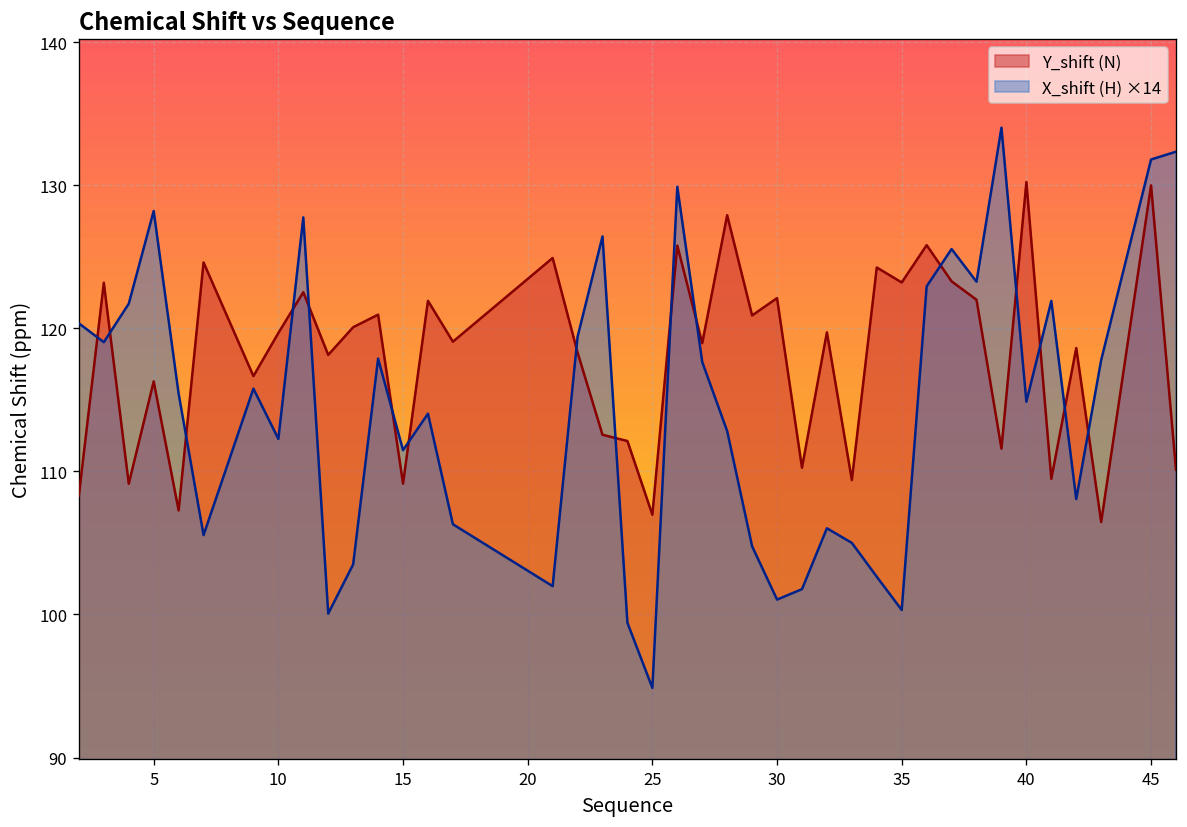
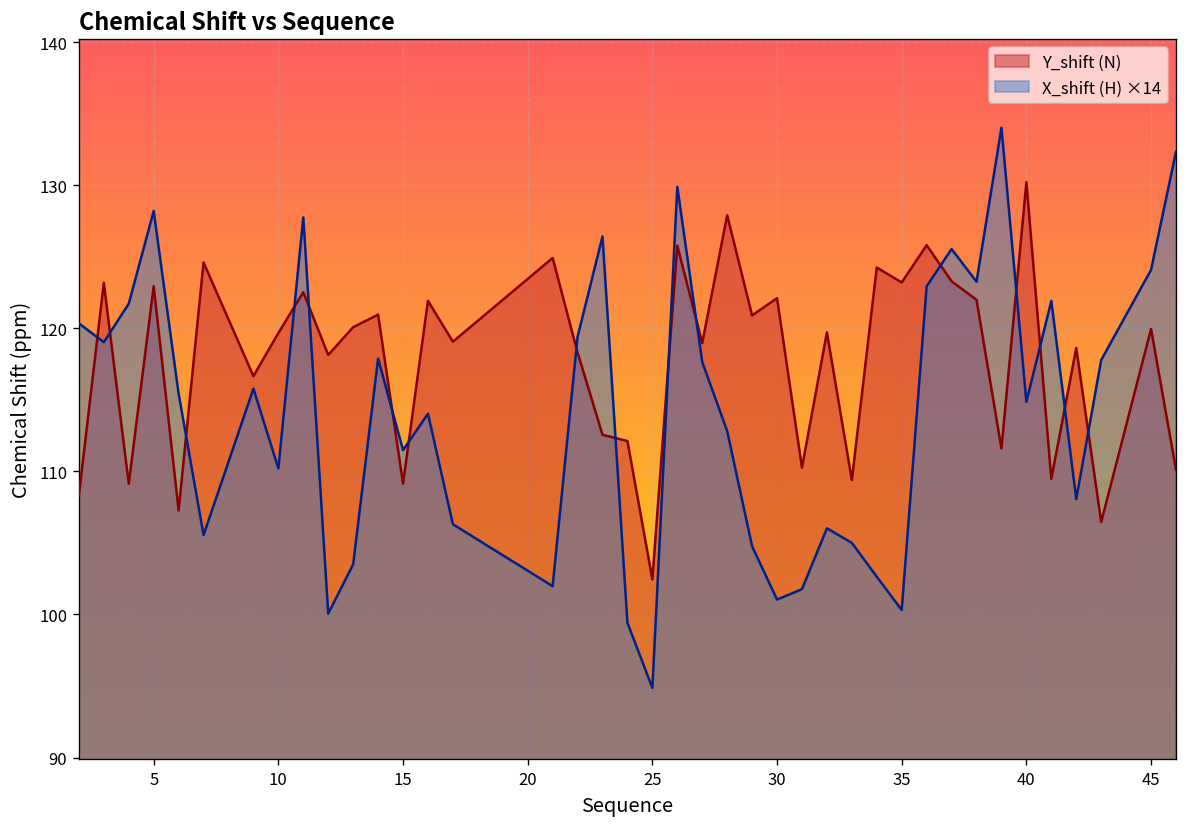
Y_shift (N), 5: 116.3 -> 122.9
X_shift (H) ×14, 10: 112.3 -> 110.2
Y_shift (N), 25: 107.0 -> 102.5
Y_shift (N), 45: 130.0 -> 120.0
X_shift (H) ×14, 45: 131.8 -> 124.1
